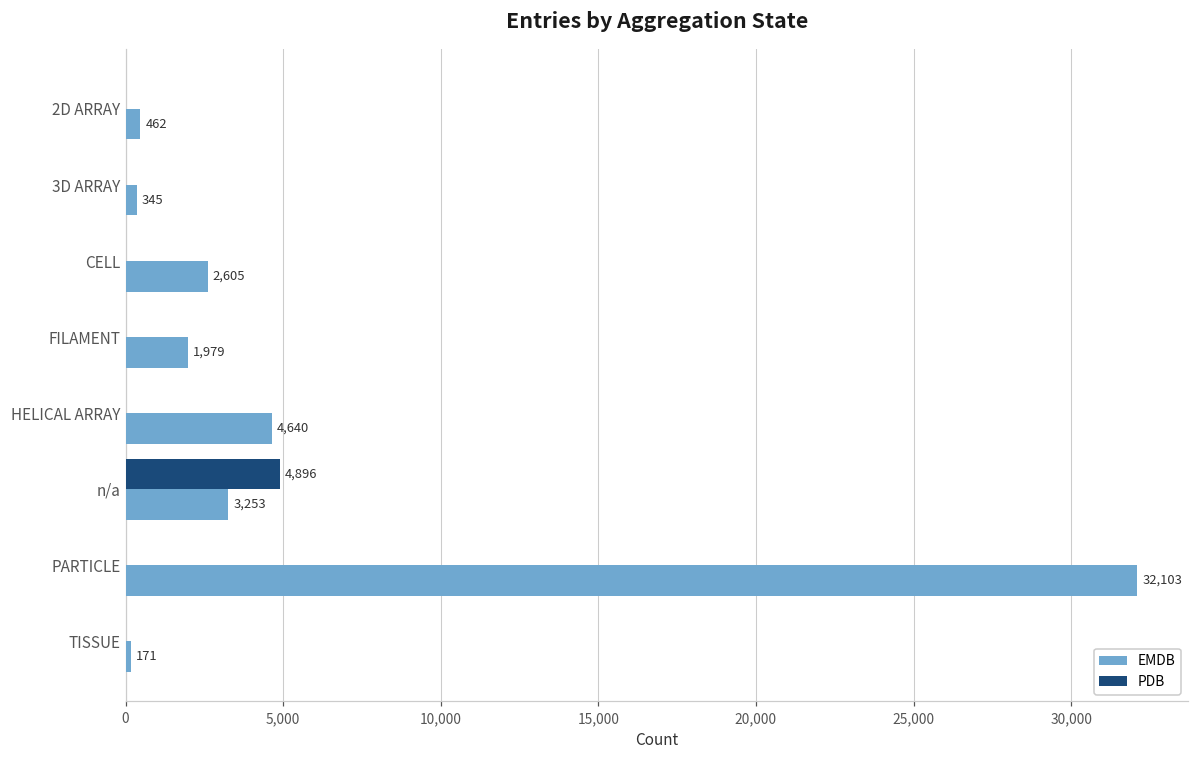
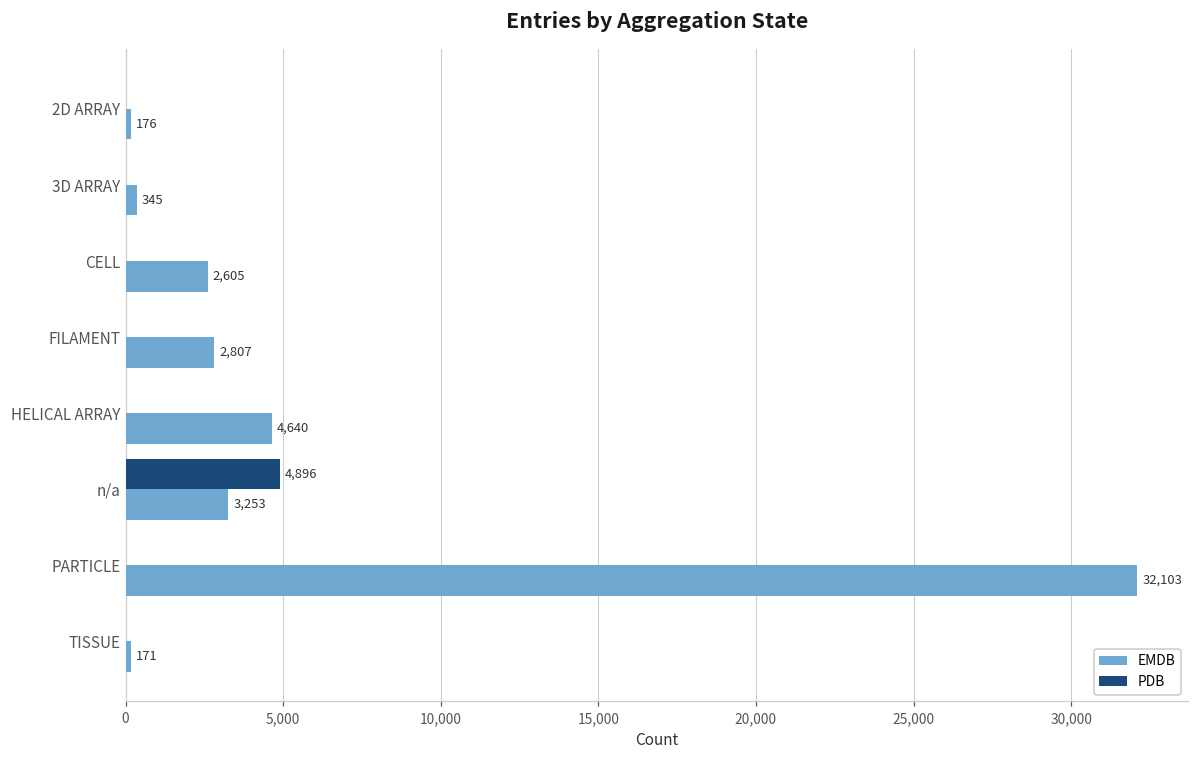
EMDB, 2D ARRAY: 462 -> 176
EMDB, FILAMENT: 1,979 -> 2,807
